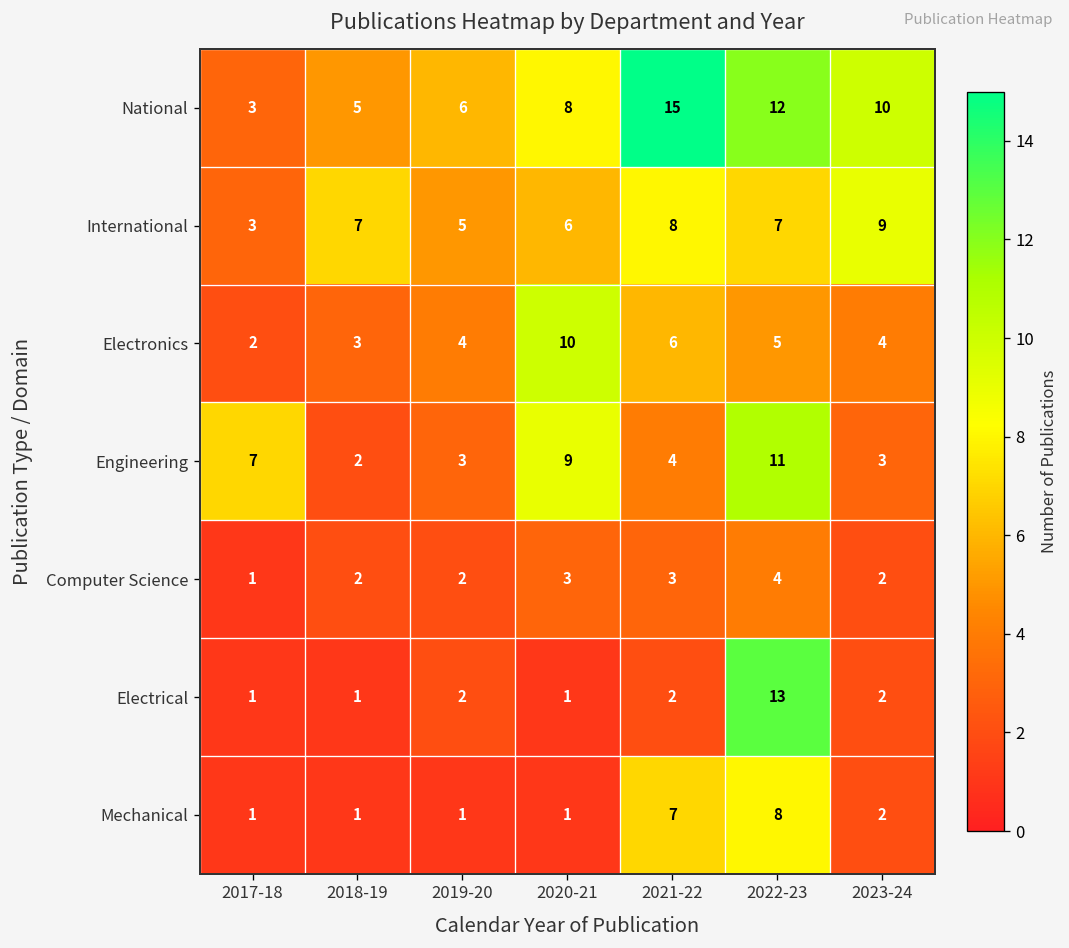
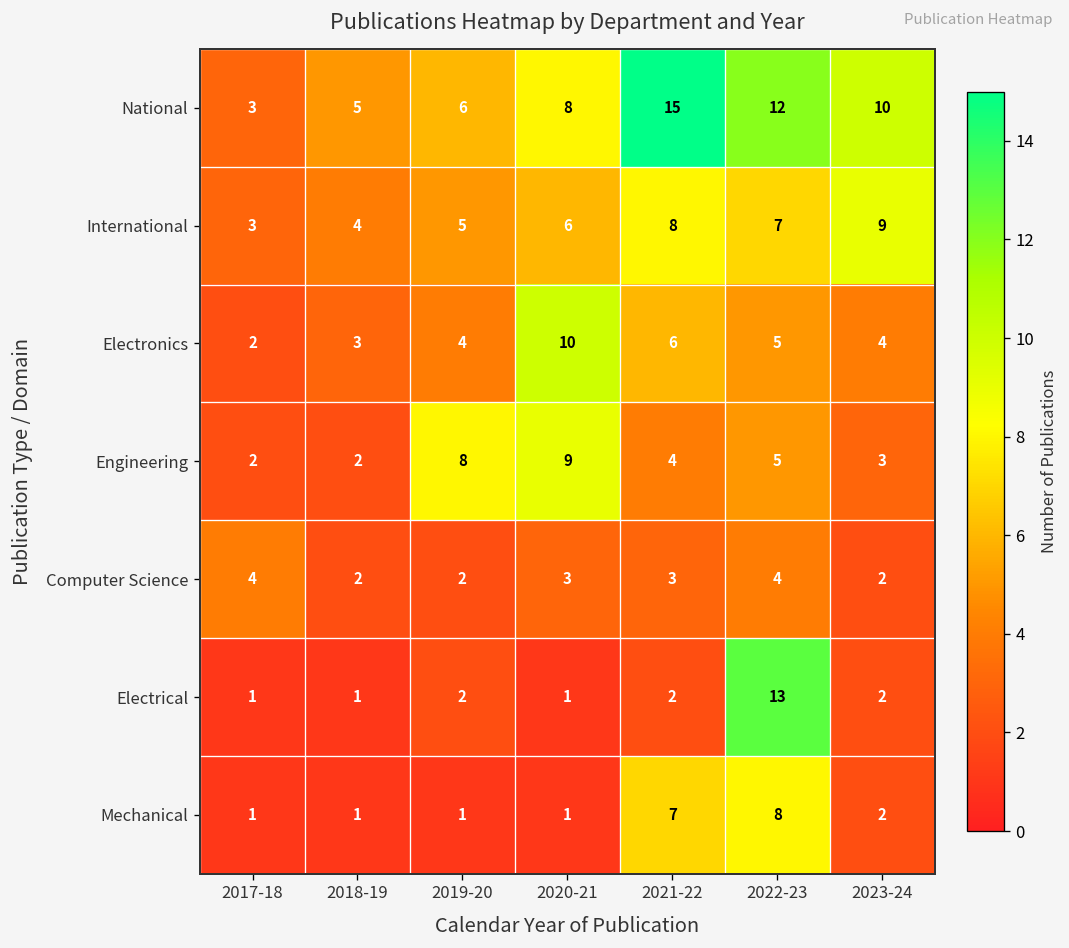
International, 2018-19: 7 -> 4
Engineering, 2017-18: 7 -> 2
Engineering, 2019-20: 3 -> 8
Engineering, 2022-23: 11 -> 5
Computer Science, 2017-18: 1 -> 4
